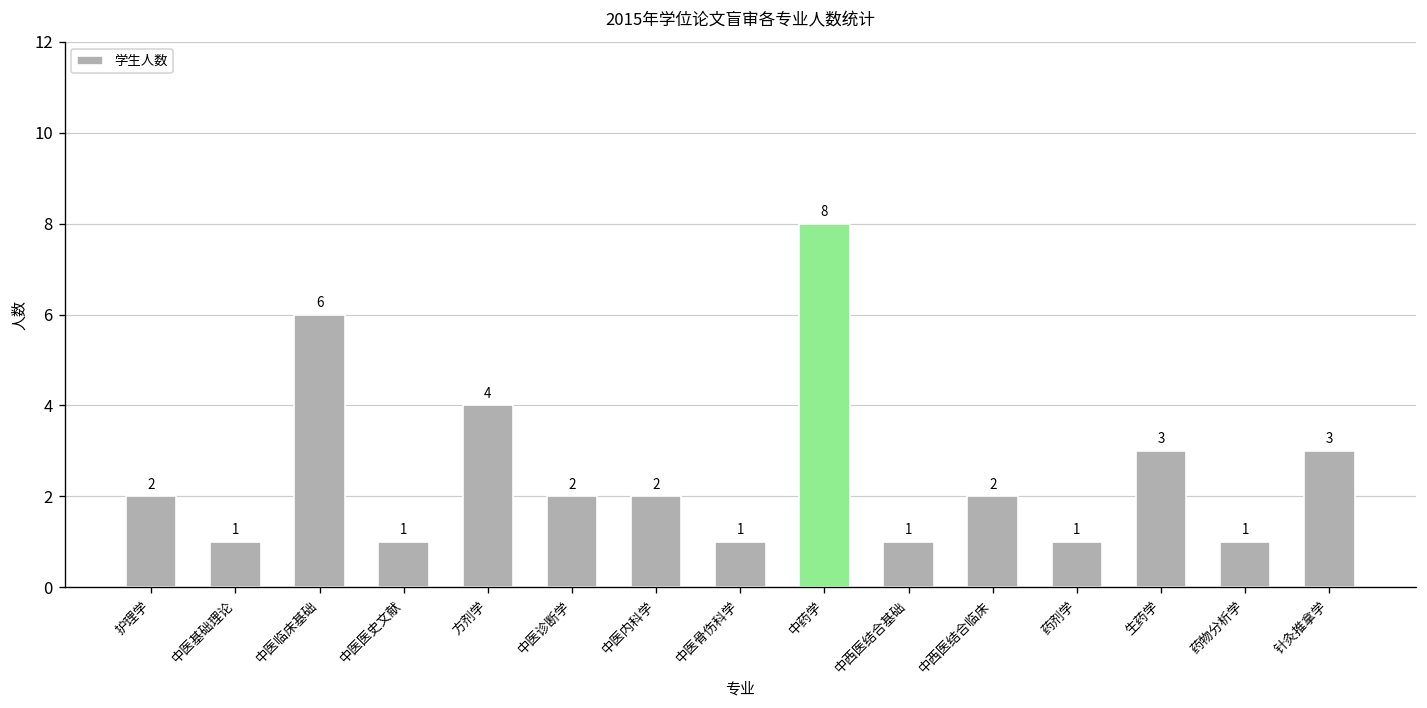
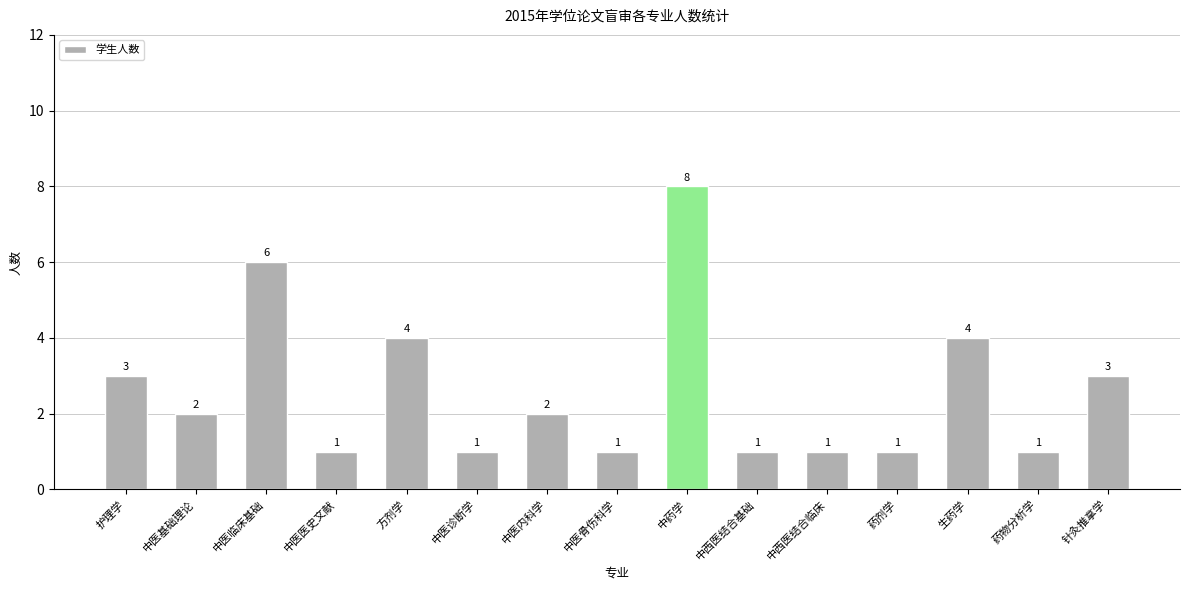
护理学: 2 -> 3
中医基础理论: 1 -> 2
中医诊断学: 2 -> 1
中西医结合临床: 2 -> 1
生药学: 3 -> 4
